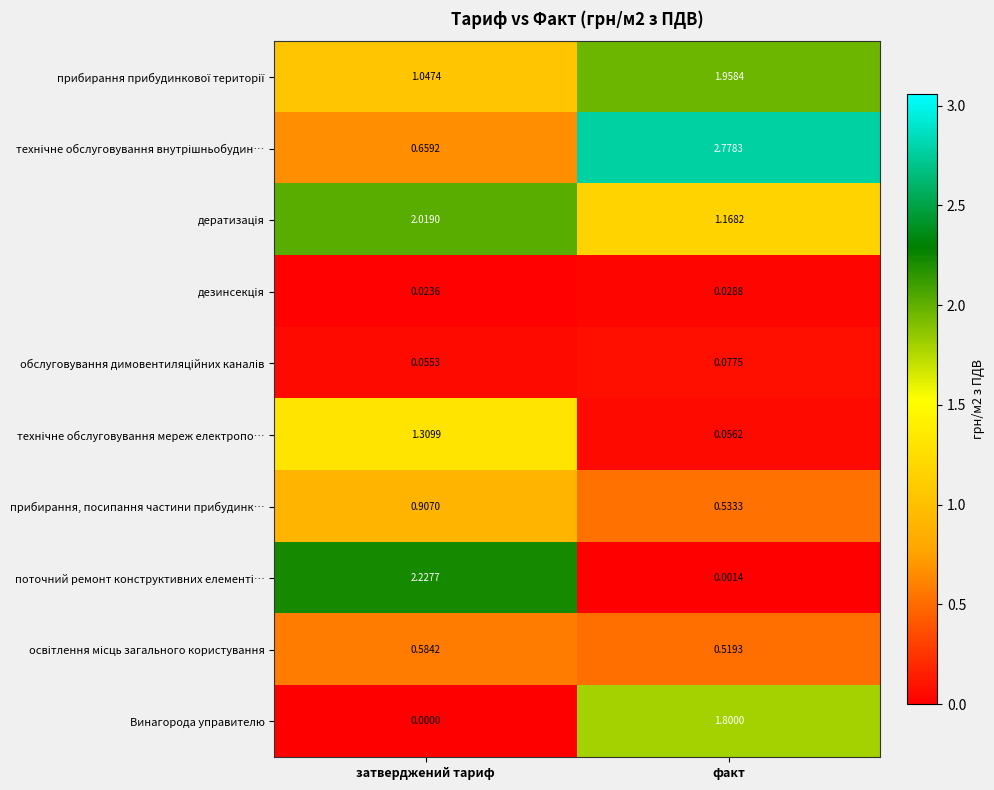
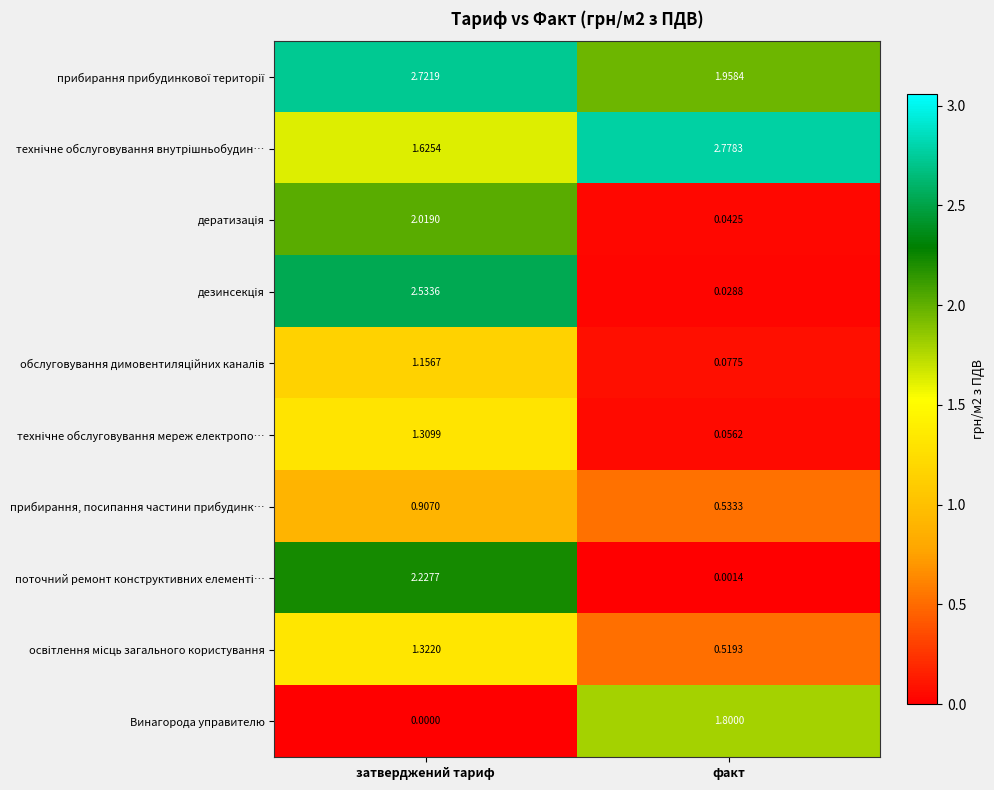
прибирання прибудинкової території, затверджений тариф: 1.0474 -> 2.7219
технічне обслуговування внутрішньобудин…, затверджений тариф: 0.6592 -> 1.6254
дератизація, факт: 1.1682 -> 0.0425
дезинсекція, затверджений тариф: 0.0236 -> 2.5336
обслуговування димовентиляційних каналів, затверджений тариф: 0.0553 -> 1.1567
освітлення місць загального користування, затверджений тариф: 0.5842 -> 1.3220
